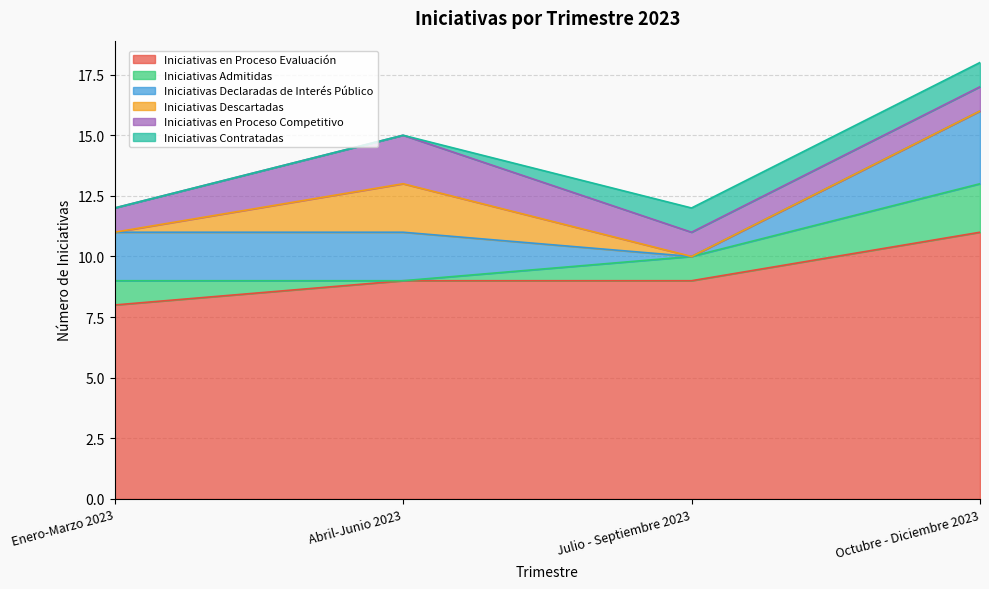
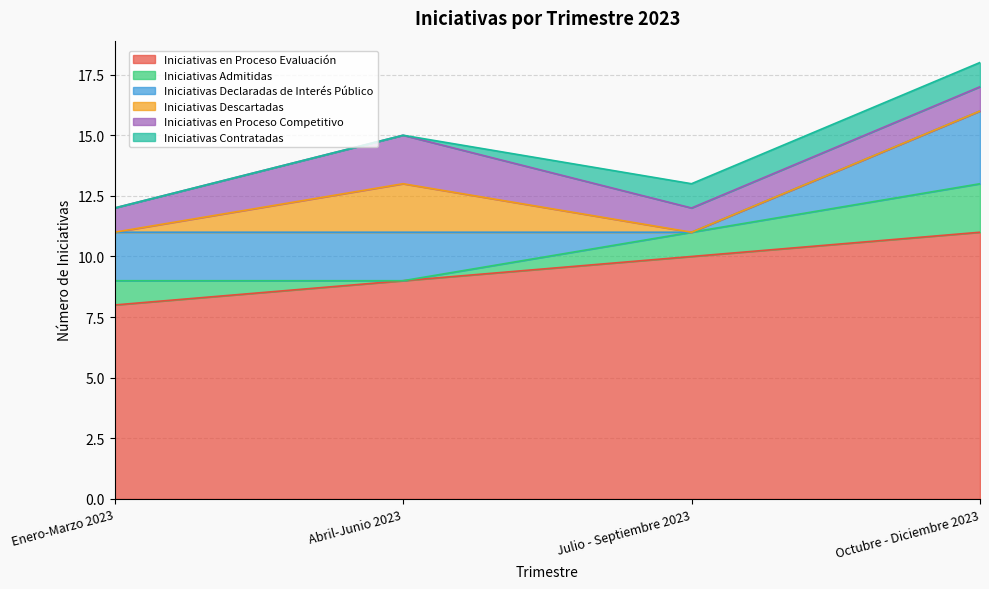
Iniciativas en Proceso Evaluación, Julio - Septiembre 2023: 9 -> 10
